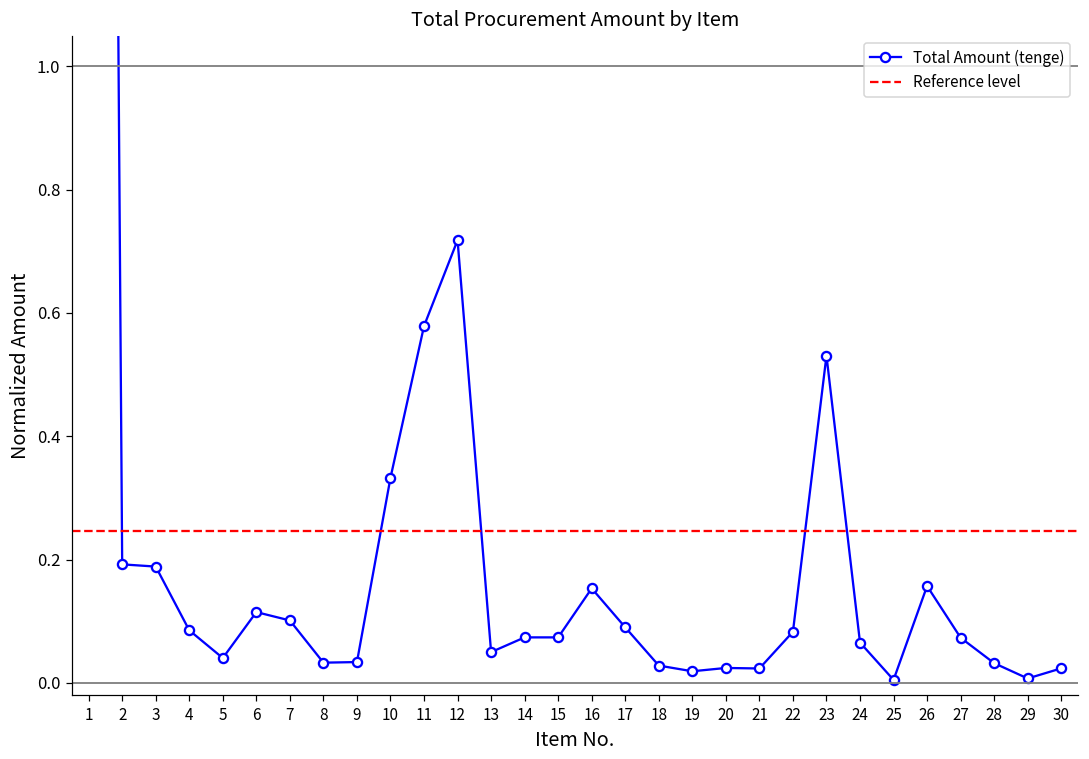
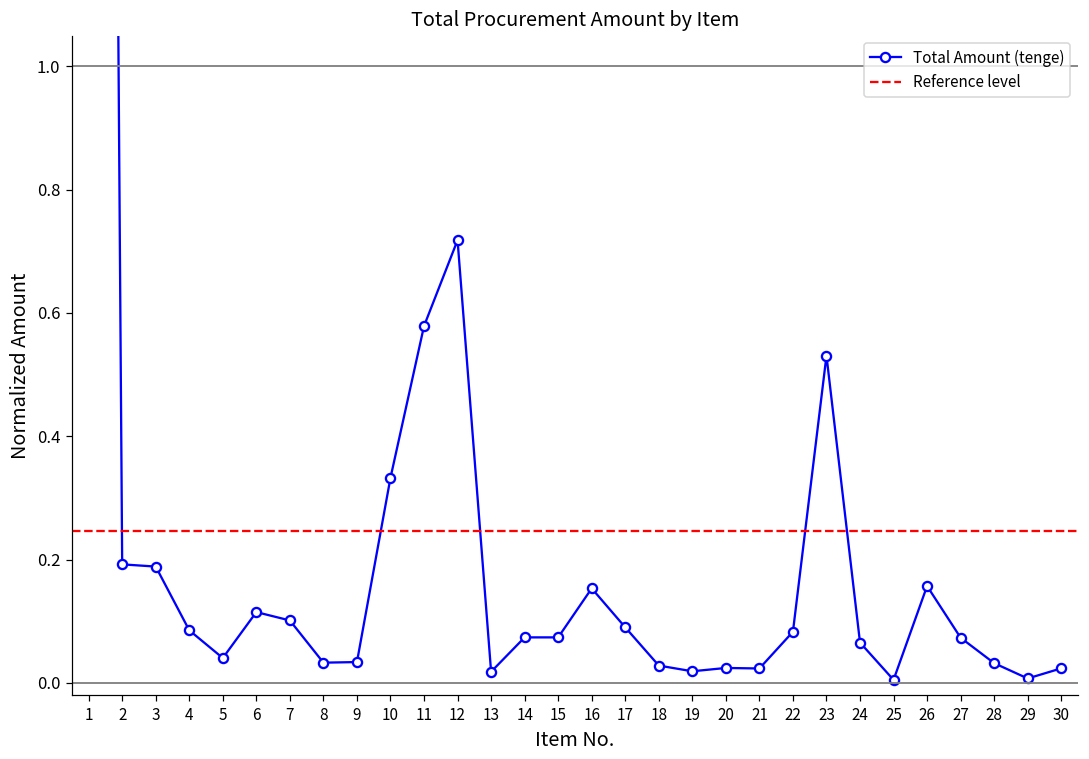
13: 0.05 -> 0.02
